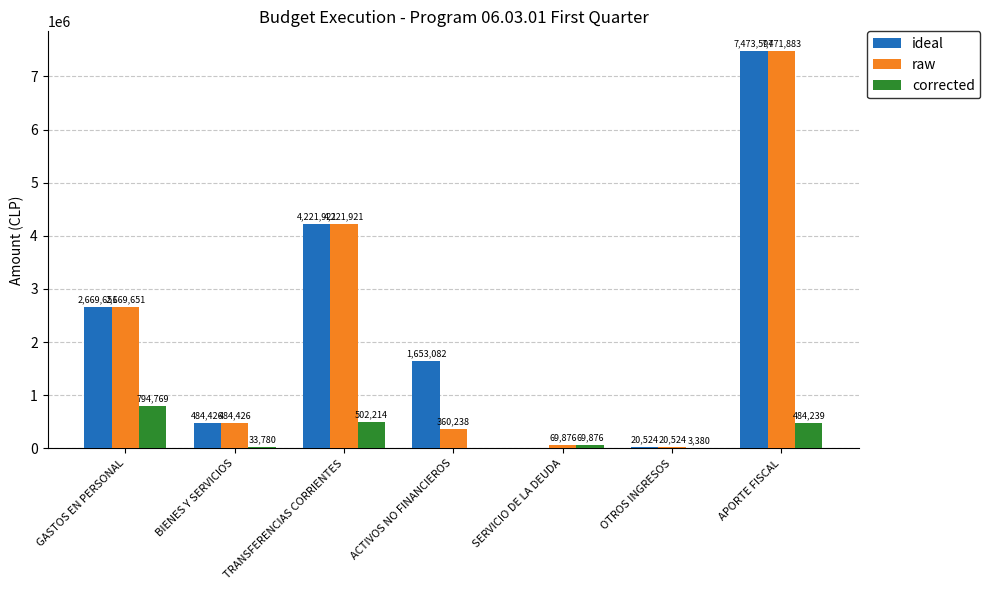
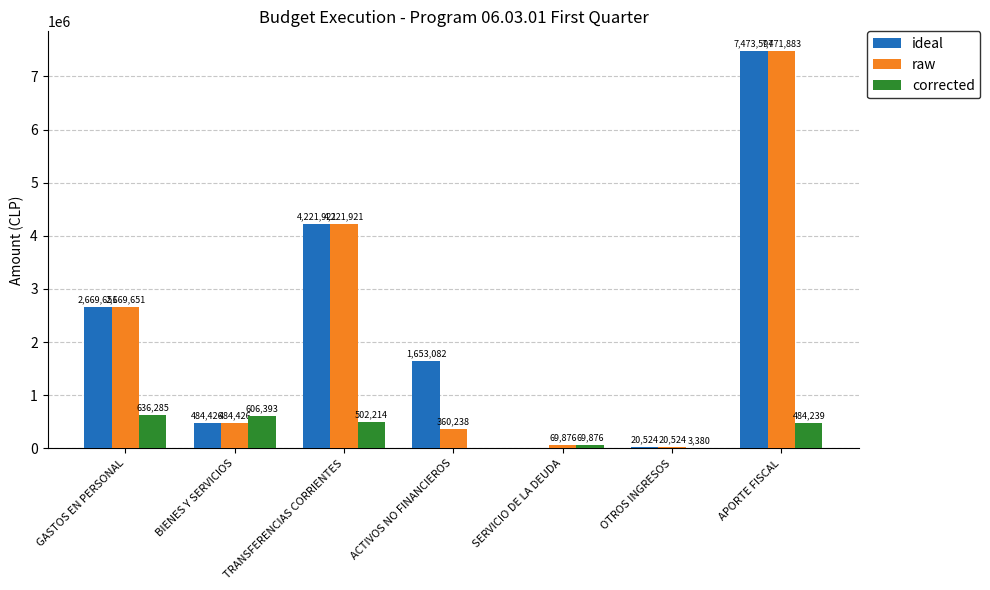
corrected, GASTOS EN PERSONAL: 794,769 -> 636,285
corrected, BIENES Y SERVICIOS: 33,780 -> 606,393
